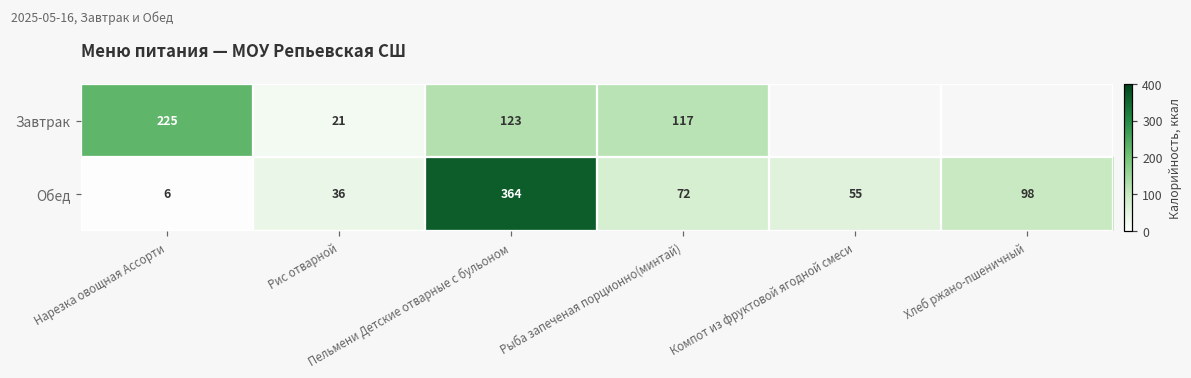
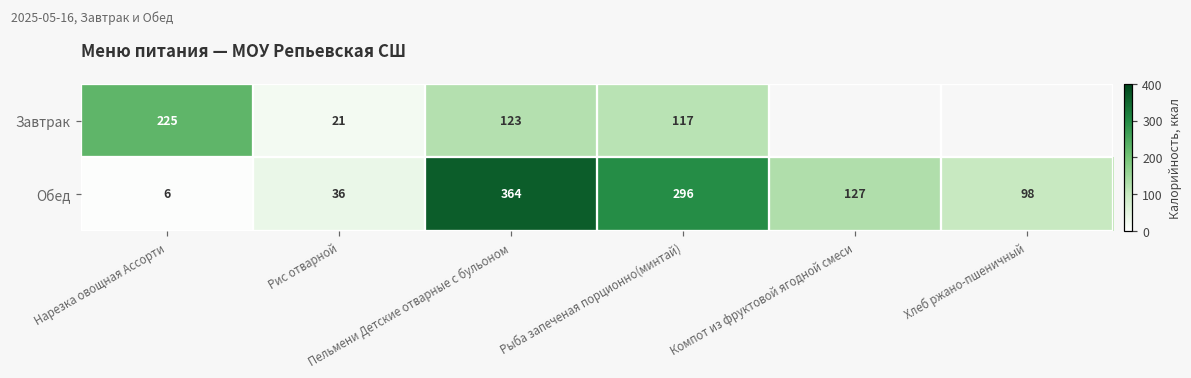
Обед, Рыба запеченая порционно(минтай): 72 -> 296
Обед, Компот из фруктовой ягодной смеси: 55 -> 127
